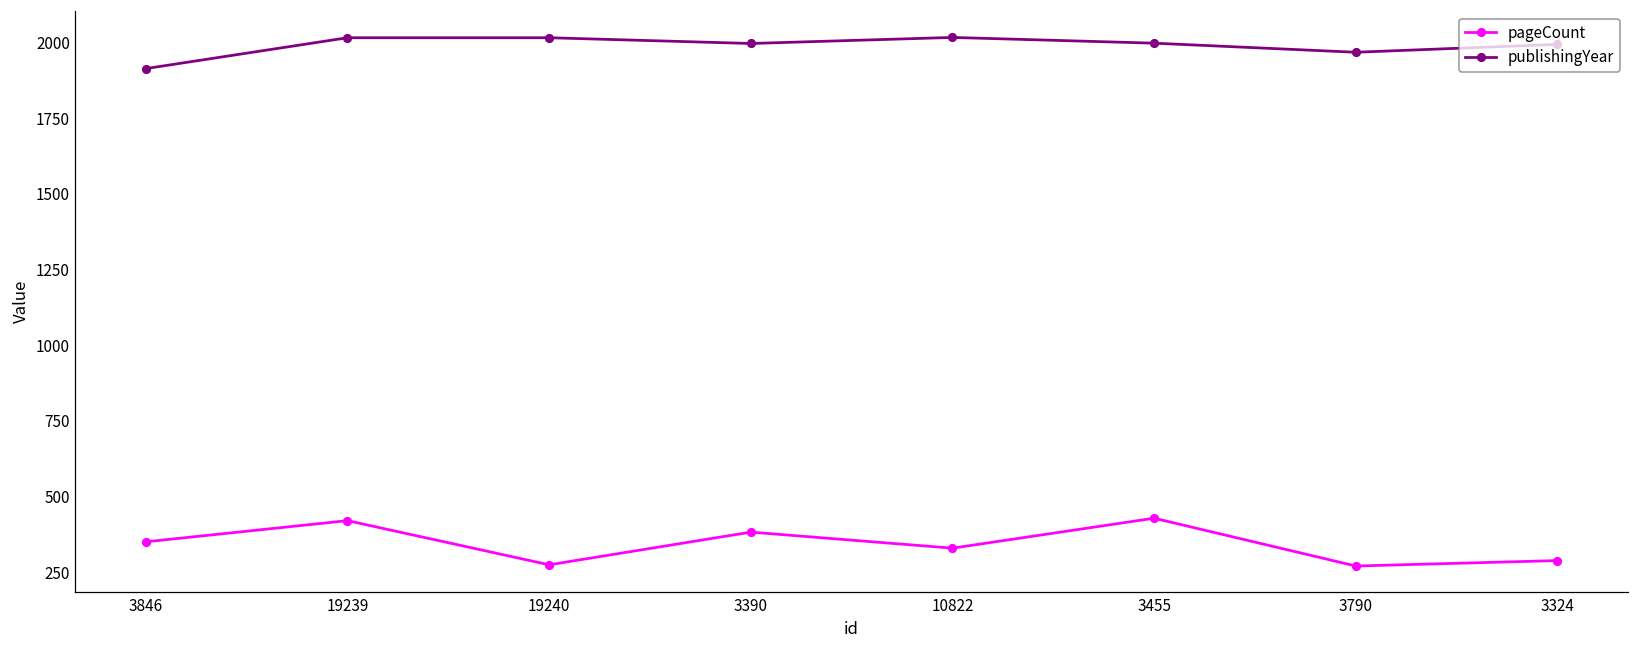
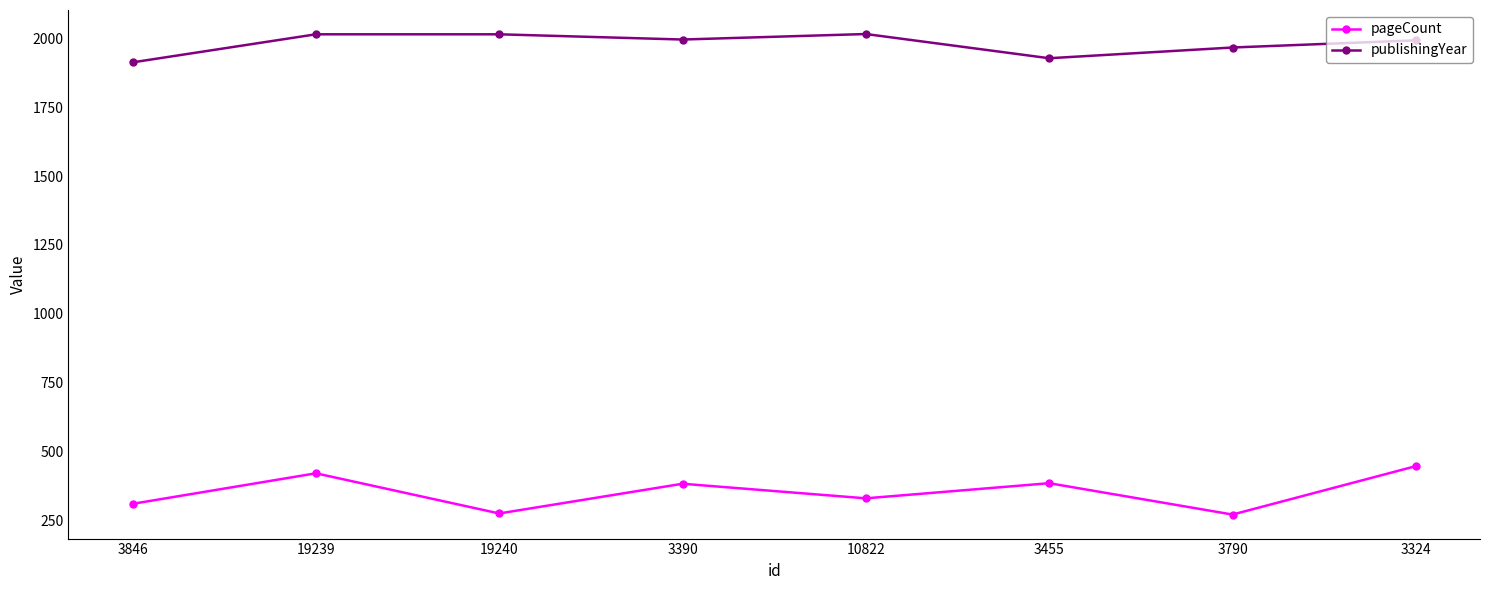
pageCount, 3846: 350 -> 310
pageCount, 3455: 430 -> 380
publishingYear, 3455: 2000 -> 1930
pageCount, 3324: 290 -> 450
